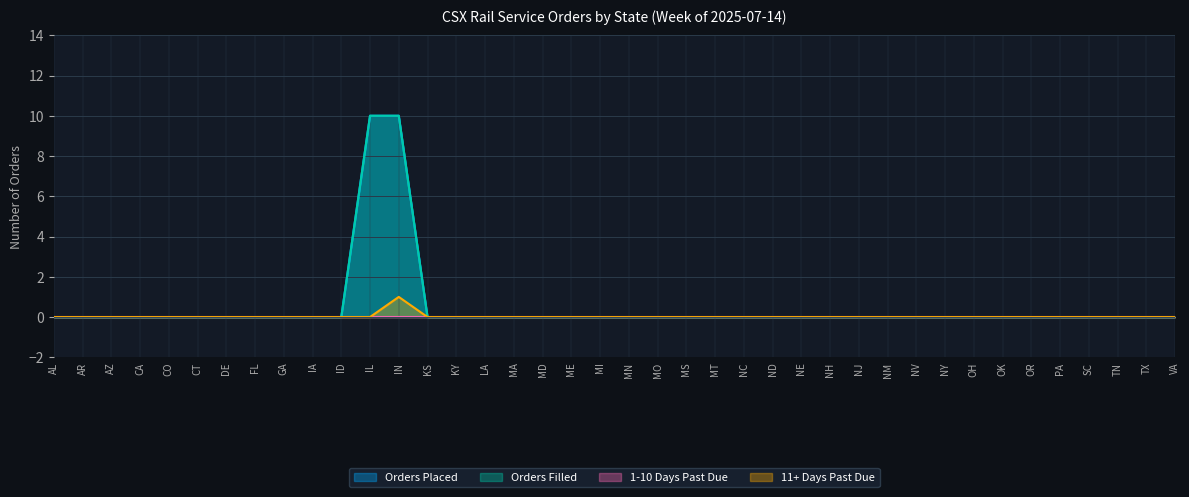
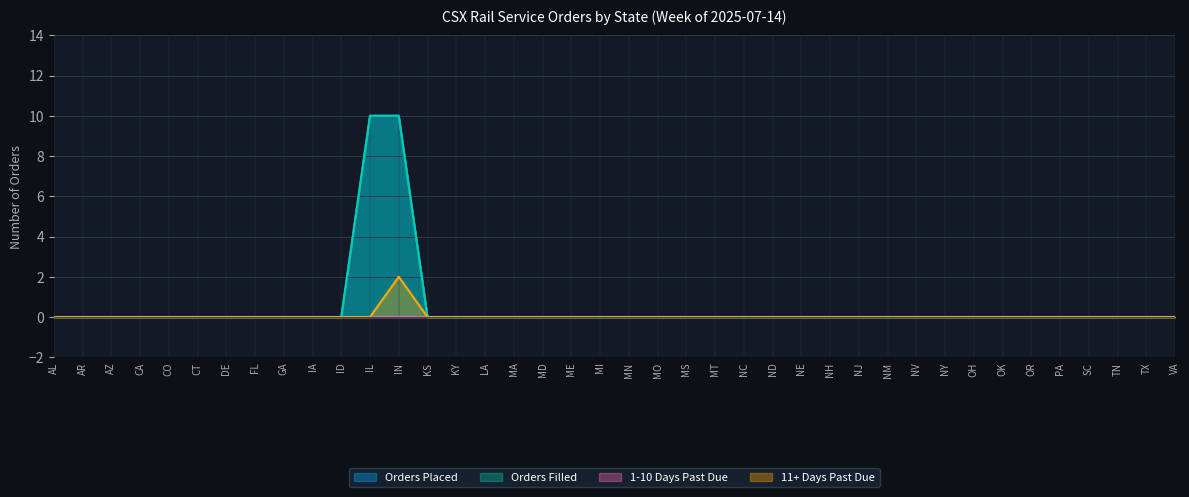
11+ Days Past Due, IN: 1 -> 2
